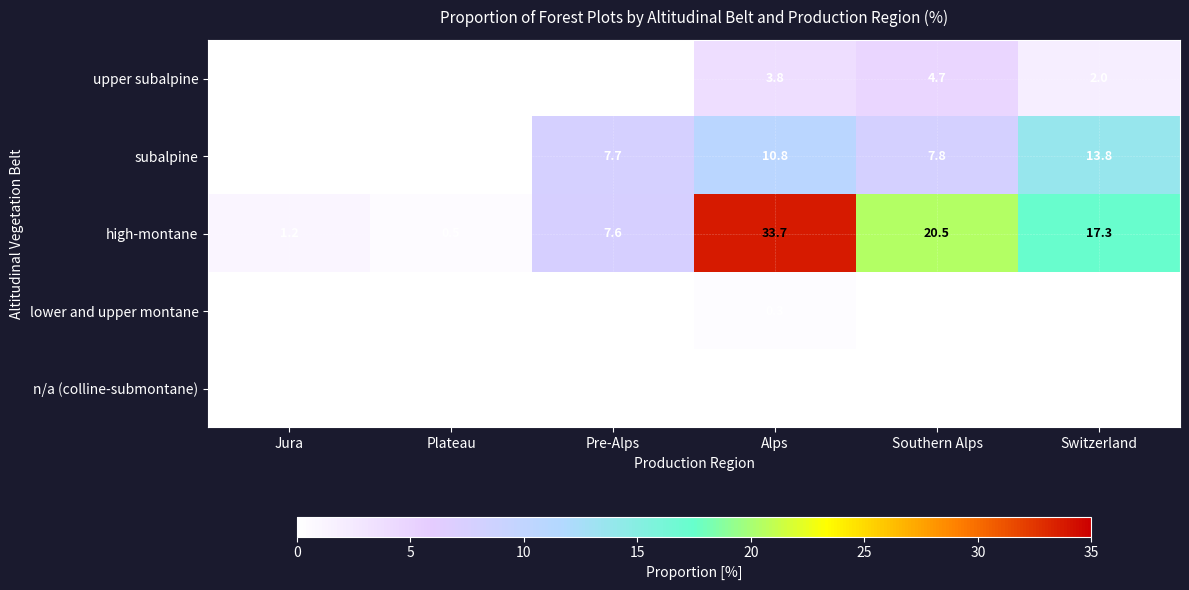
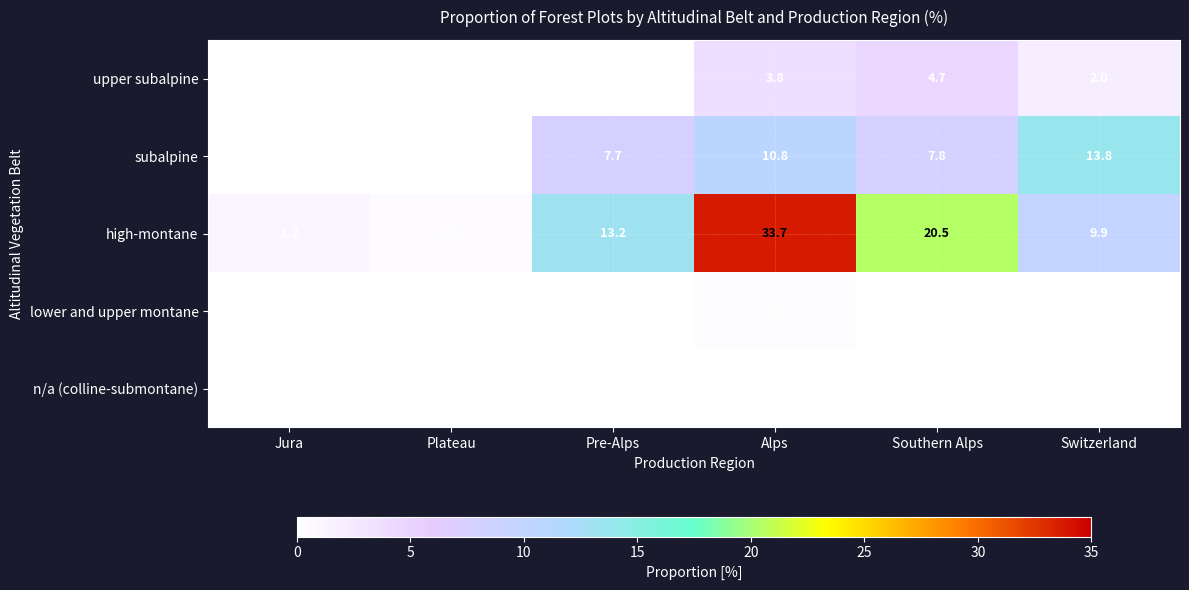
high-montane, Pre-Alps: 7.6 -> 13.2
high-montane, Switzerland: 17.3 -> 9.9
